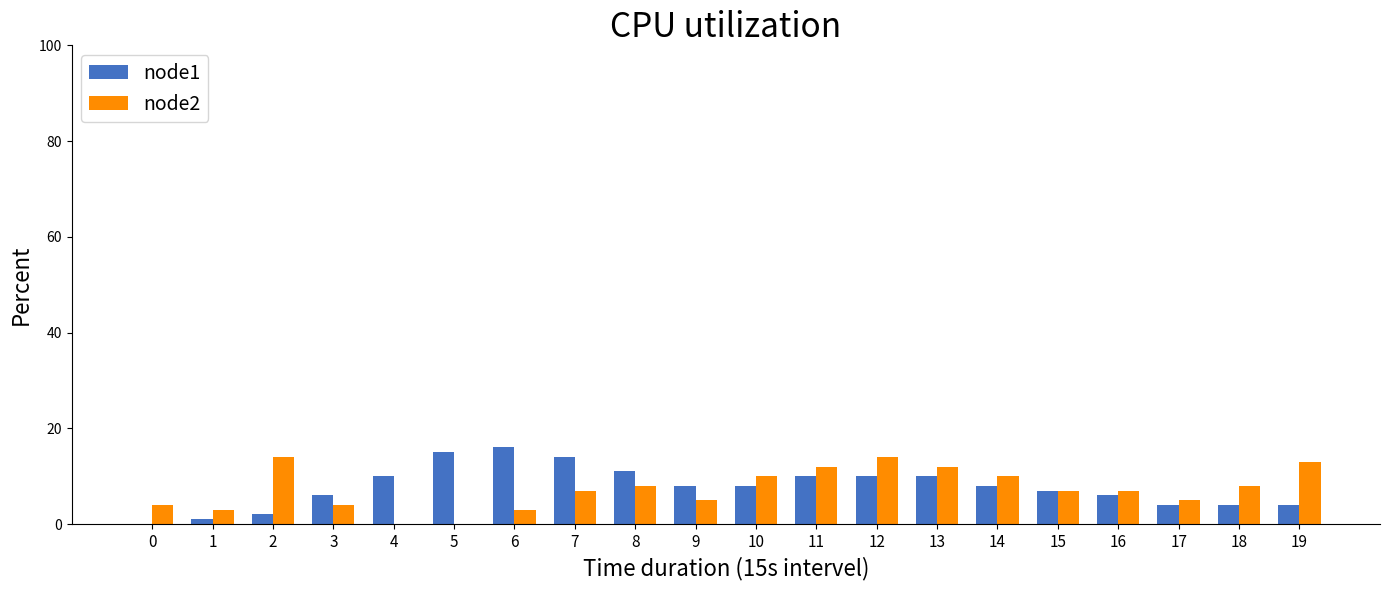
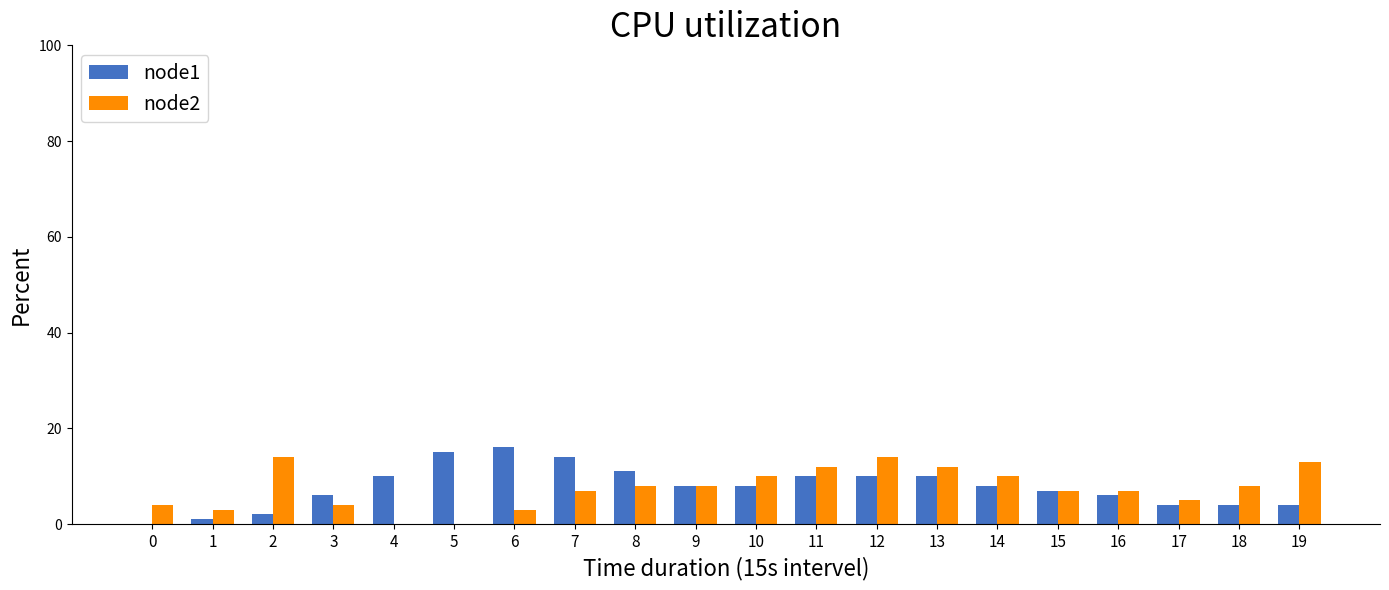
node2, 9: 5 -> 8
